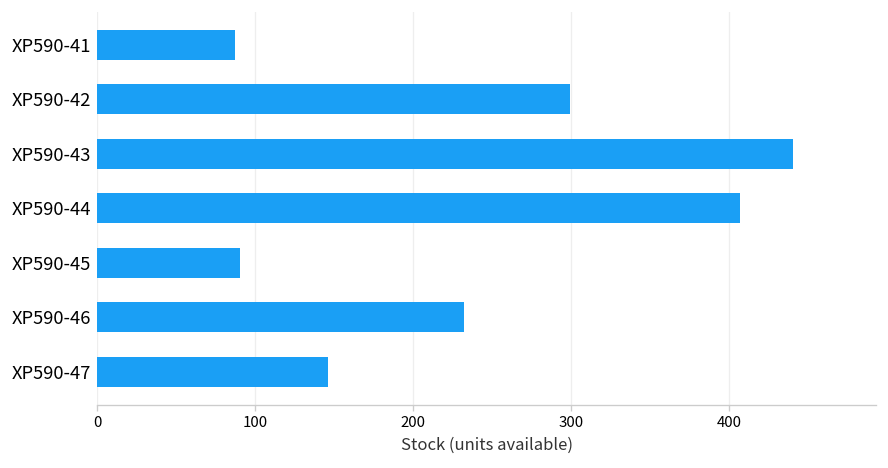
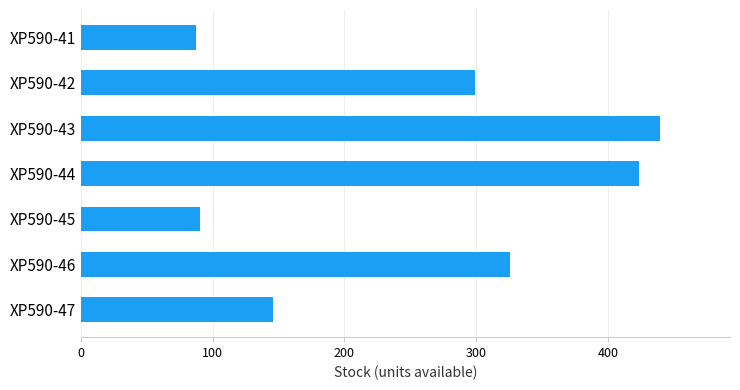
XP590-44: 407 -> 424
XP590-46: 232 -> 326
